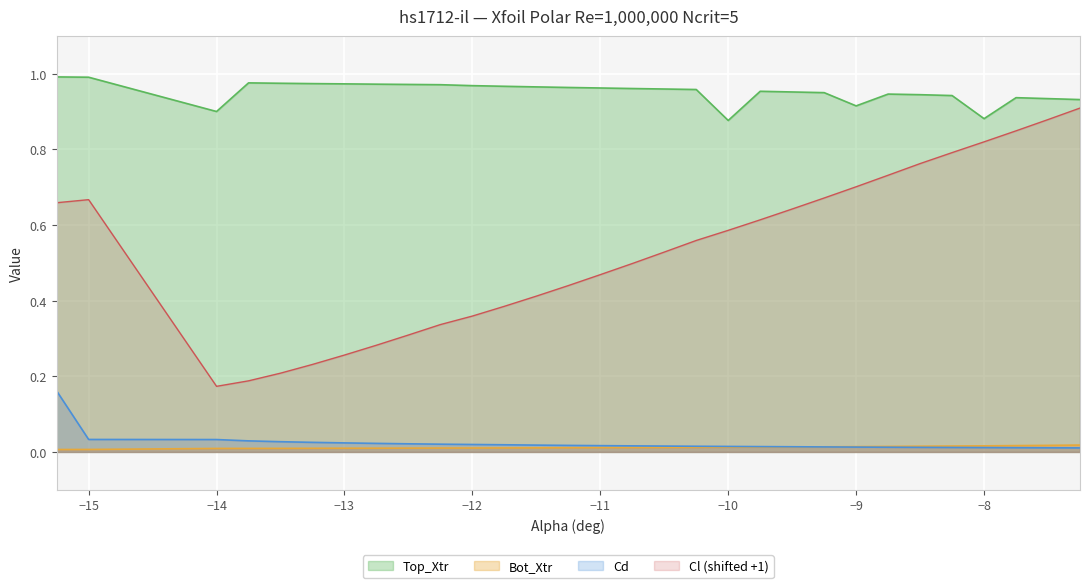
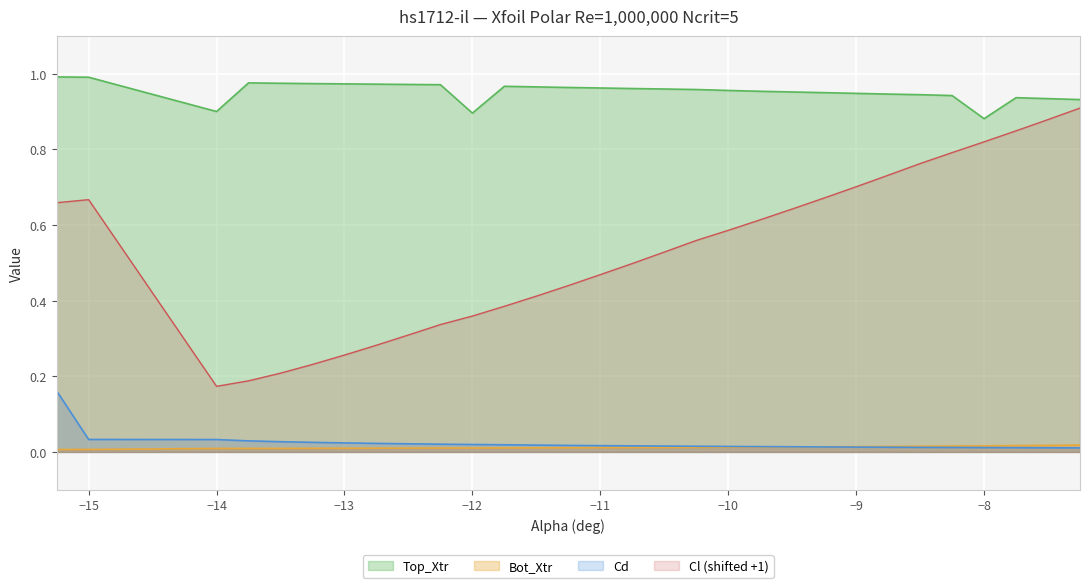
Top_Xtr, −12: 0.97 -> 0.90
Top_Xtr, −10: 0.88 -> 0.96
Top_Xtr, −9: 0.92 -> 0.95
